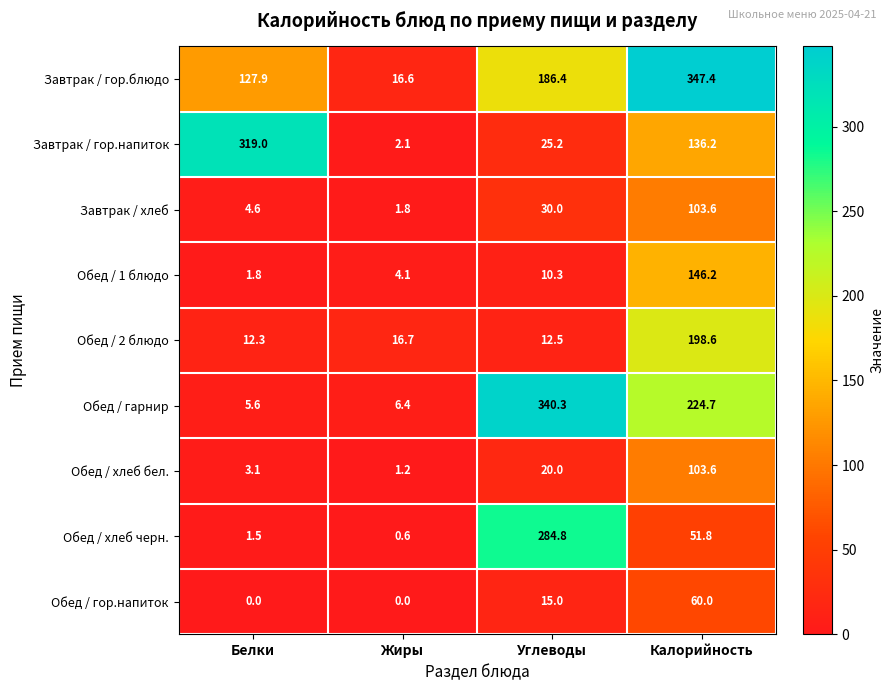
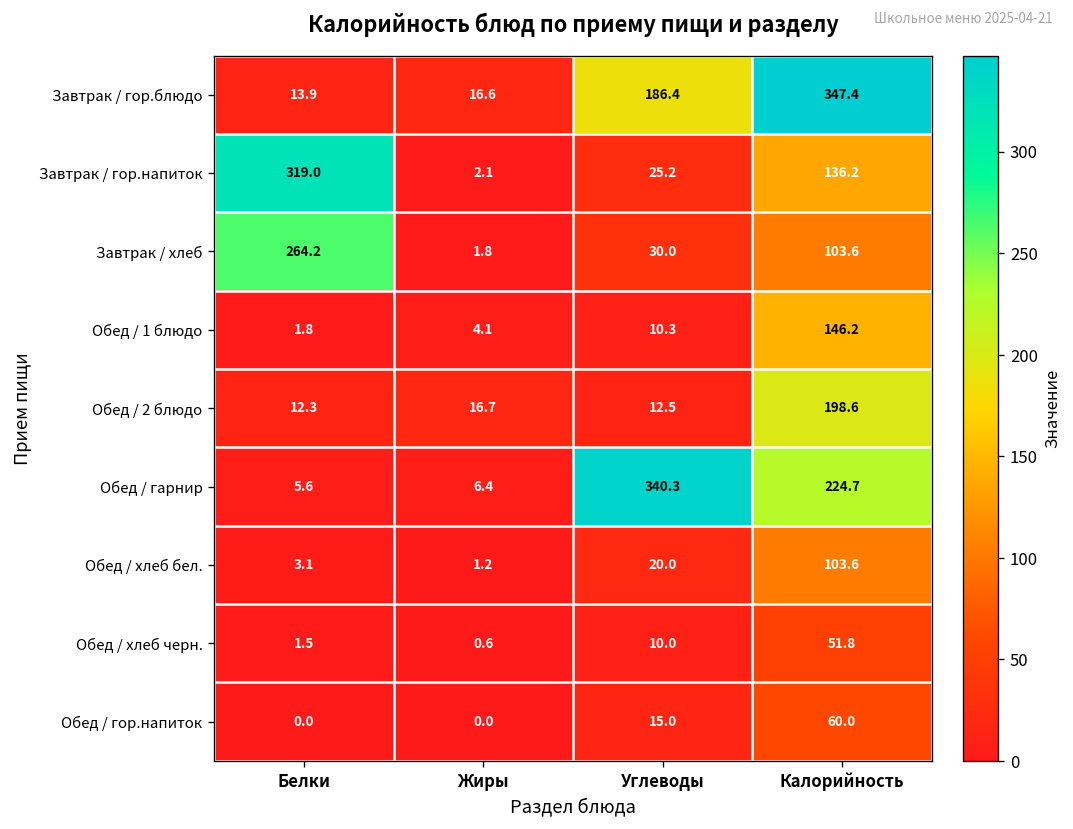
Завтрак / гор.блюдо, Белки: 127.9 -> 13.9
Завтрак / хлеб, Белки: 4.6 -> 264.2
Обед / хлеб черн., Углеводы: 284.8 -> 10.0
